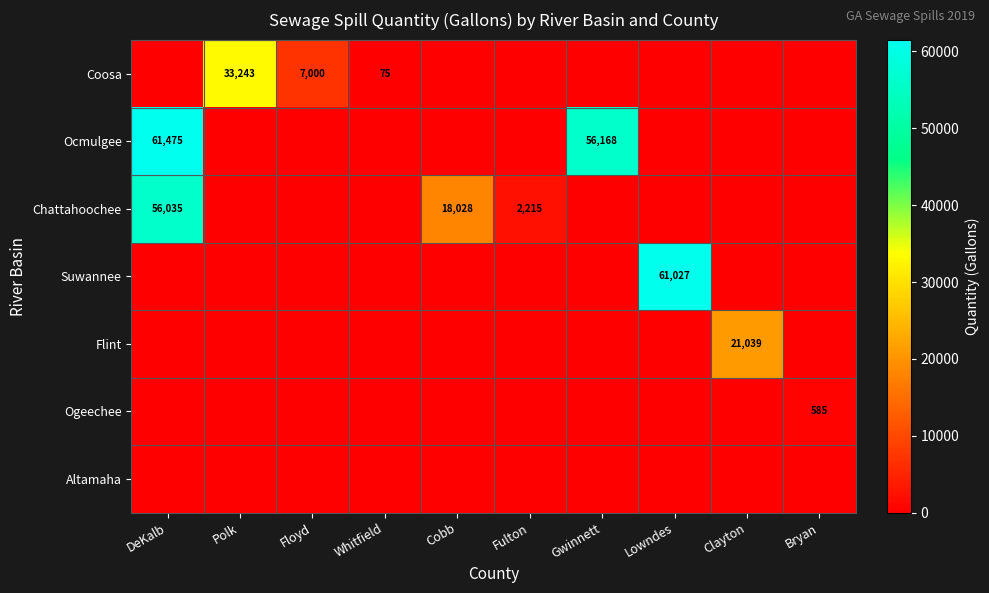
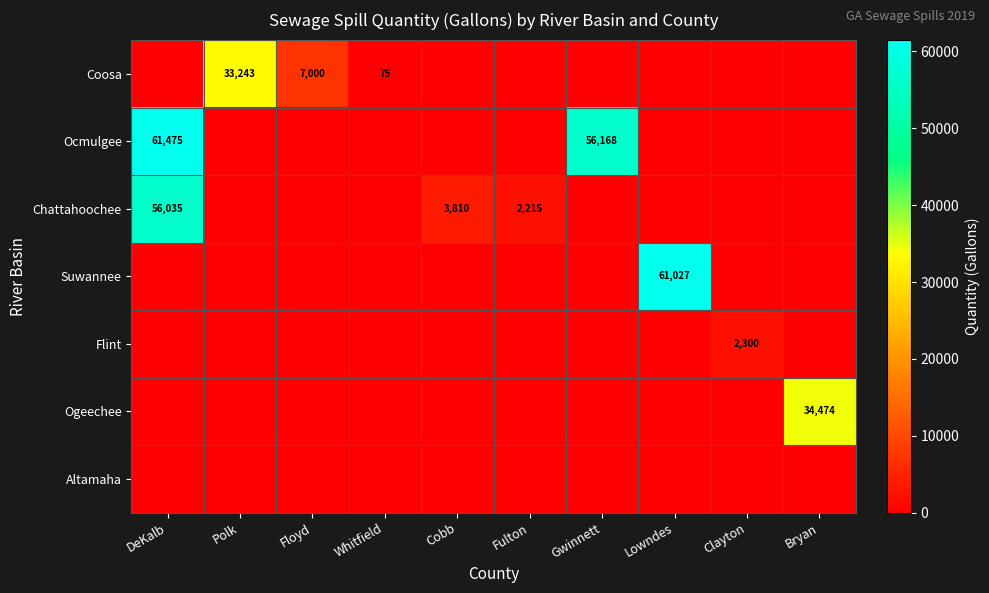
Chattahoochee, Cobb: 18,028 -> 3,810
Flint, Clayton: 21,039 -> 2,300
Ogeechee, Bryan: 585 -> 34,474
